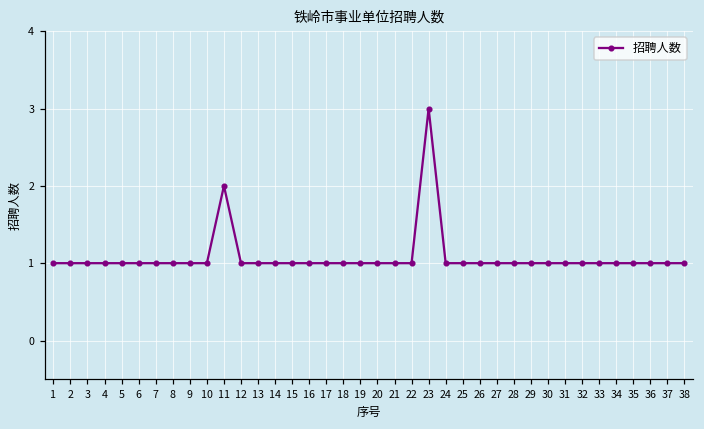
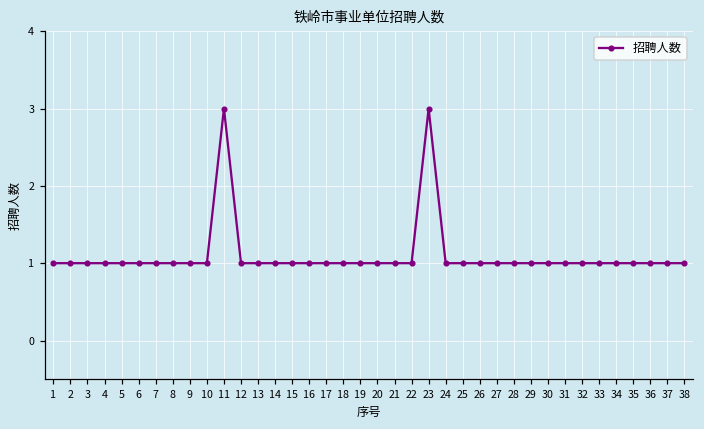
11: 2 -> 3
